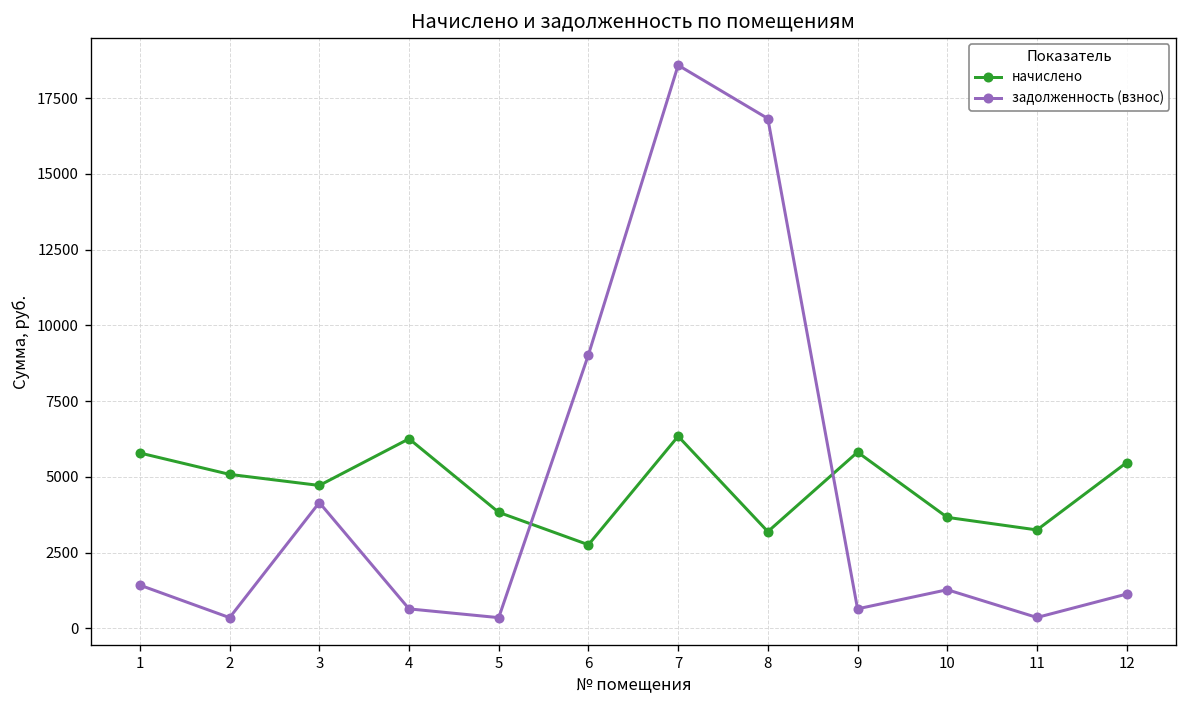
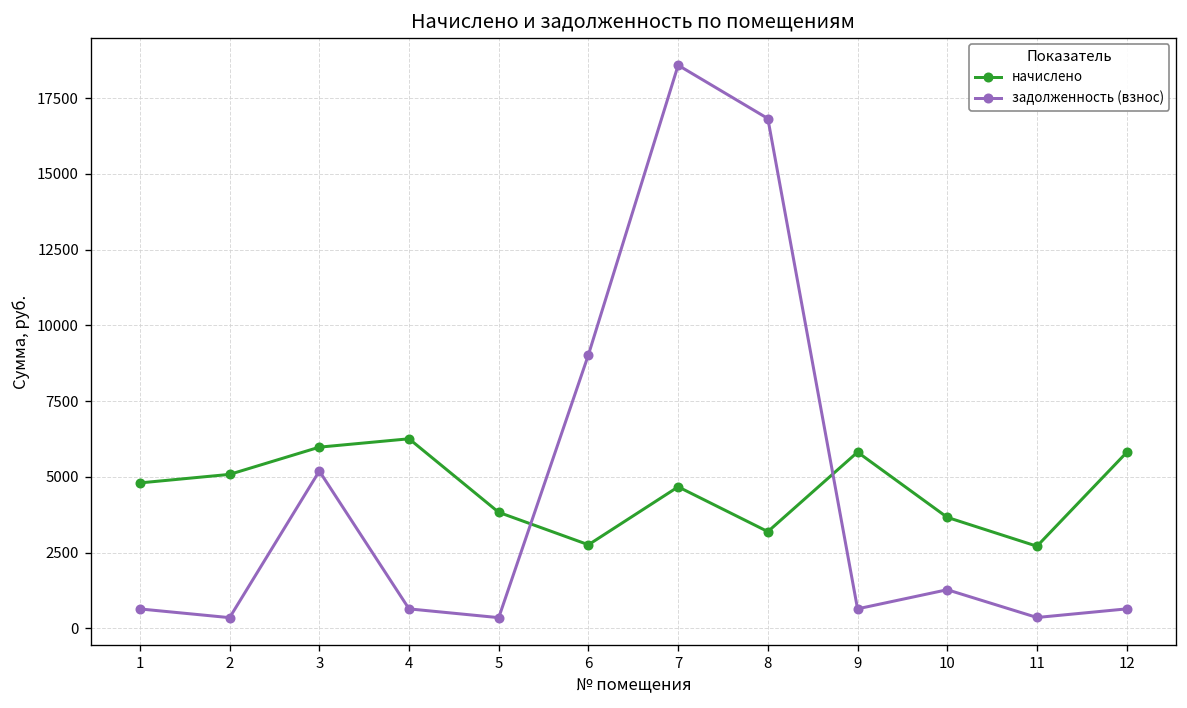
начислено, 1: 5800 -> 4800
задолженность (взнос), 1: 1400 -> 600
начислено, 3: 4700 -> 6000
задолженность (взнос), 3: 4200 -> 5200
начислено, 7: 6300 -> 4700
начислено, 11: 3300 -> 2700
начислено, 12: 5500 -> 5800
задолженность (взнос), 12: 1100 -> 600
